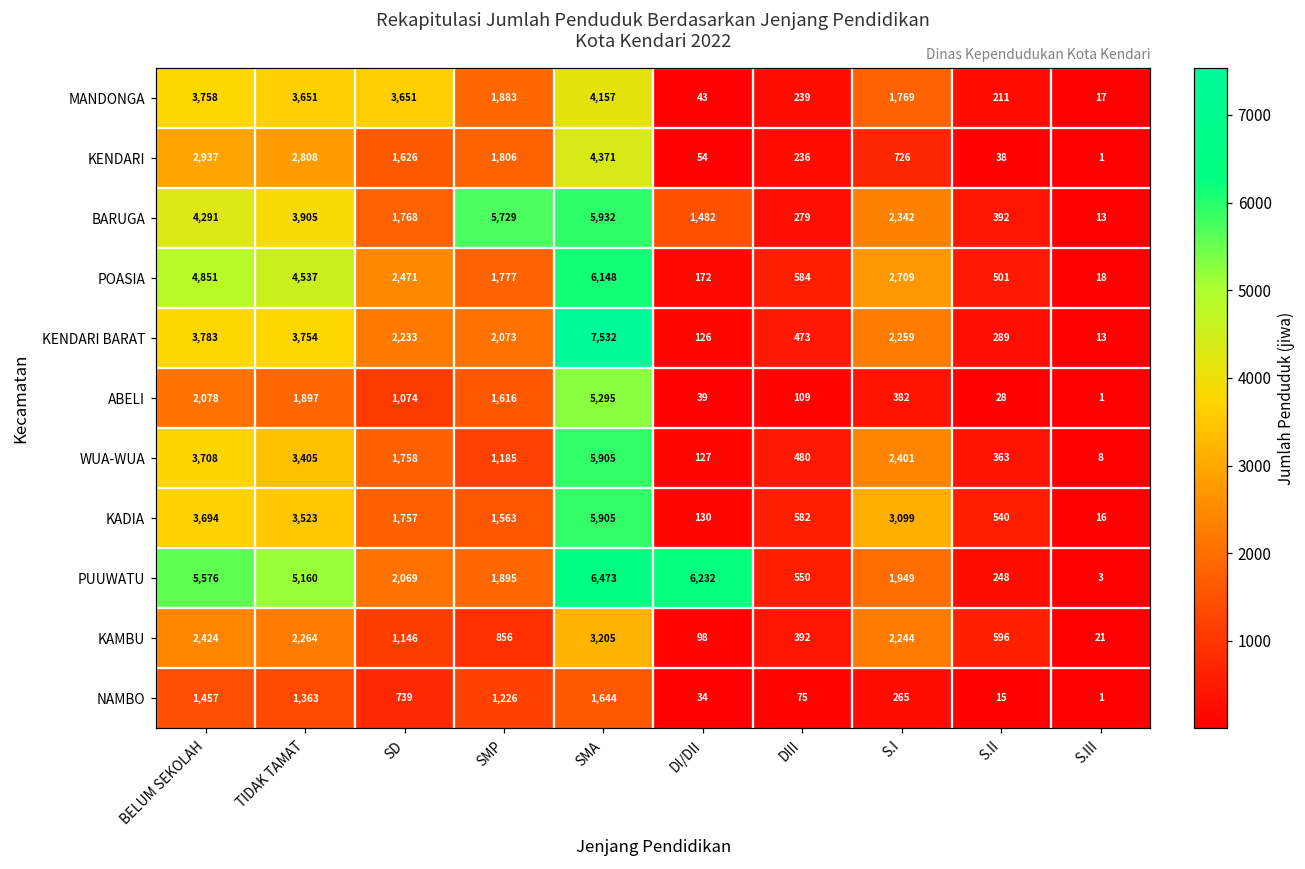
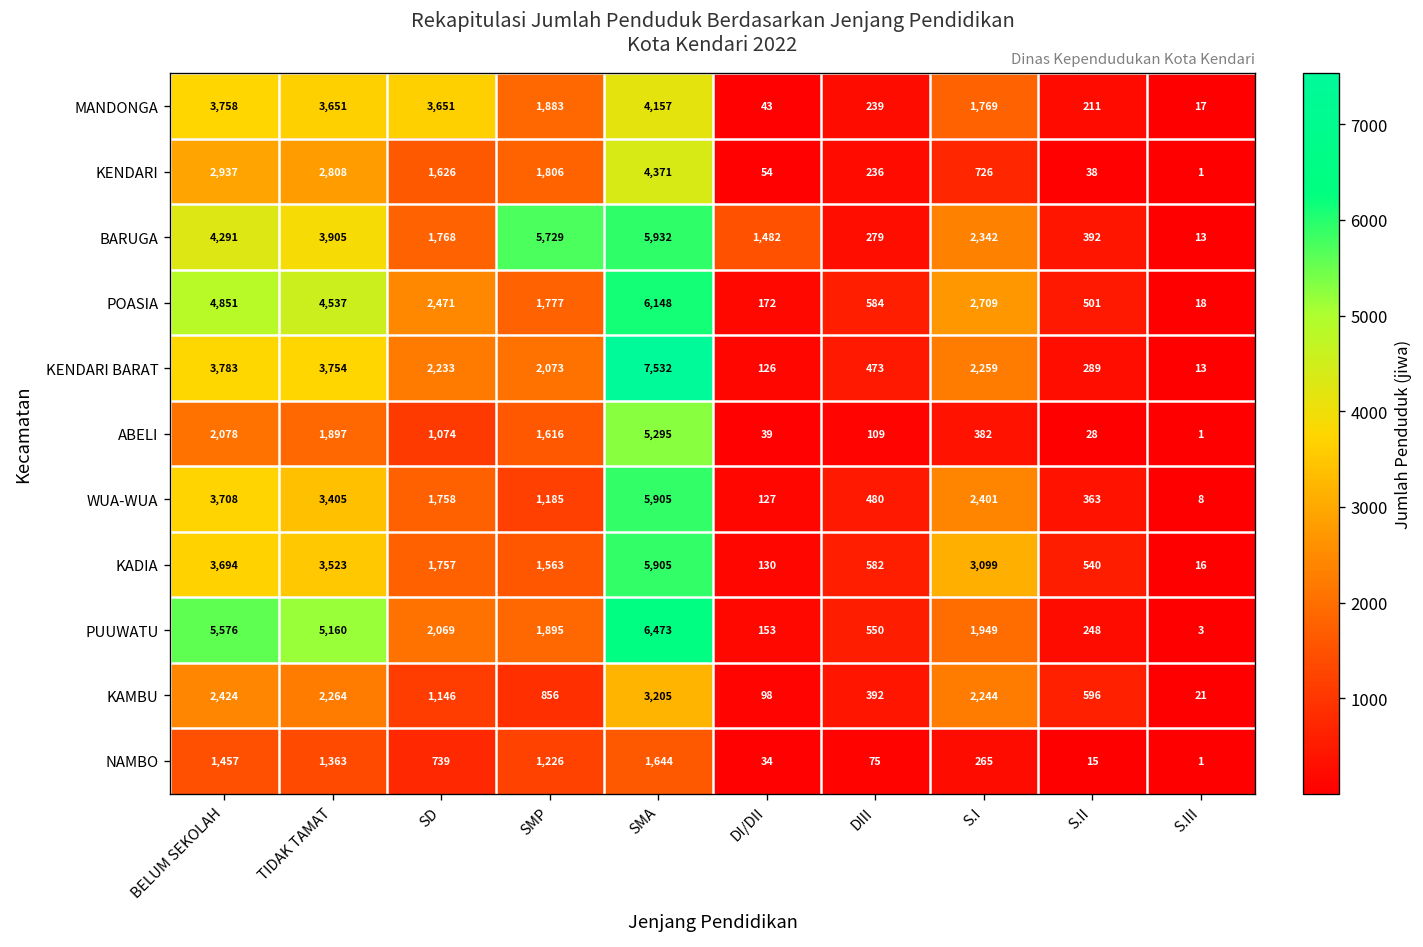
PUUWATU, DI/DII: 6,232 -> 153
